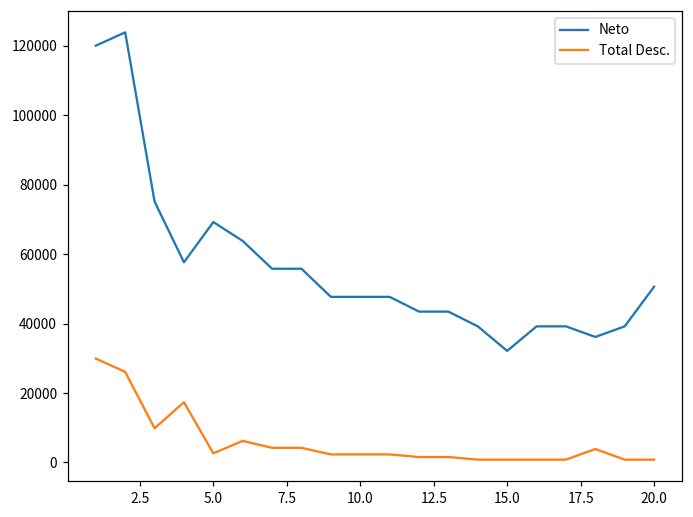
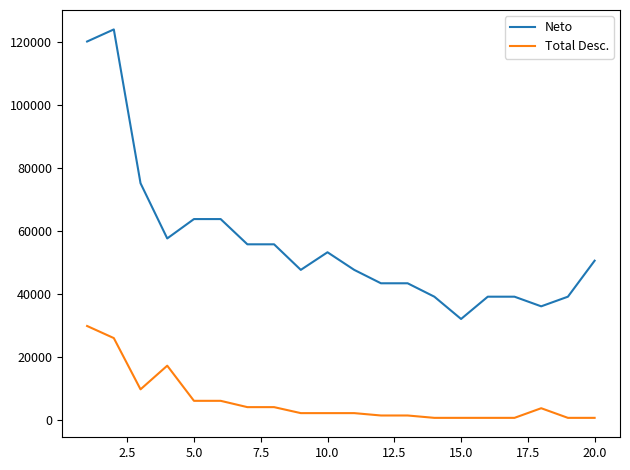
Neto, 5.0: 69000 -> 64000
Total Desc., 5.0: 3000 -> 6000
Neto, 10.0: 48000 -> 53000
